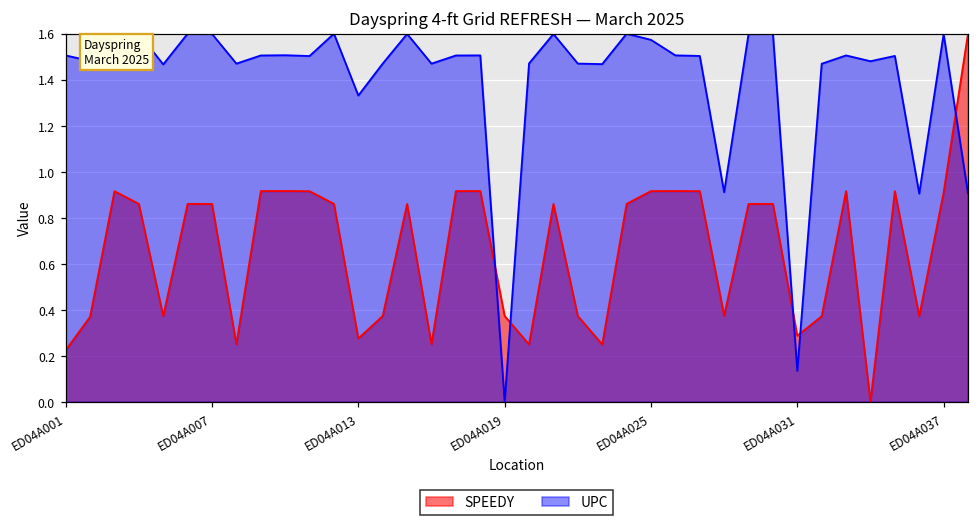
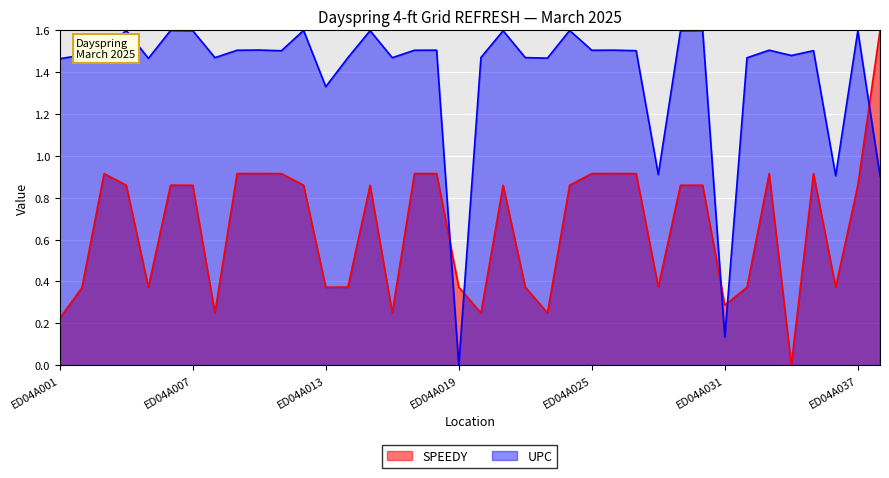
UPC, ED04A001: 1.51 -> 1.46
SPEEDY, ED04A013: 0.28 -> 0.37
UPC, ED04A025: 1.57 -> 1.51
SPEEDY, ED04A037: 0.91 -> 0.86
